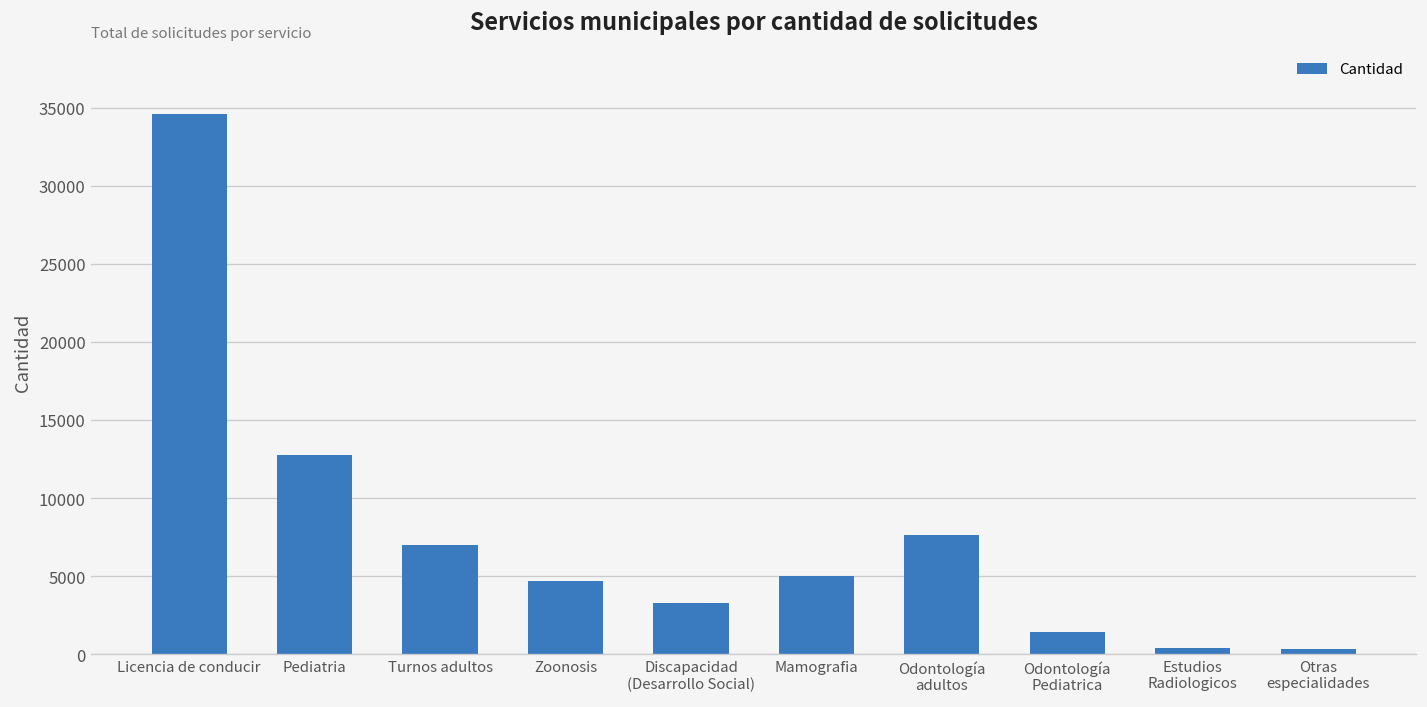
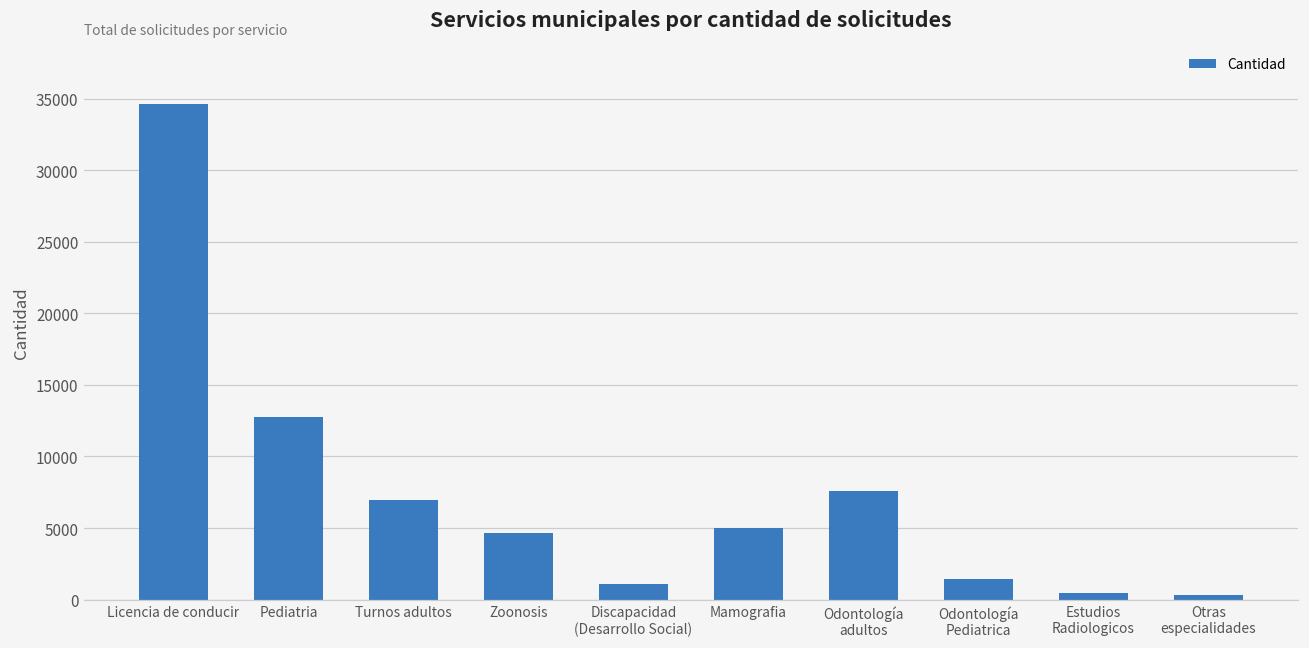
Discapacidad (Desarrollo Social): 3300 -> 1100
